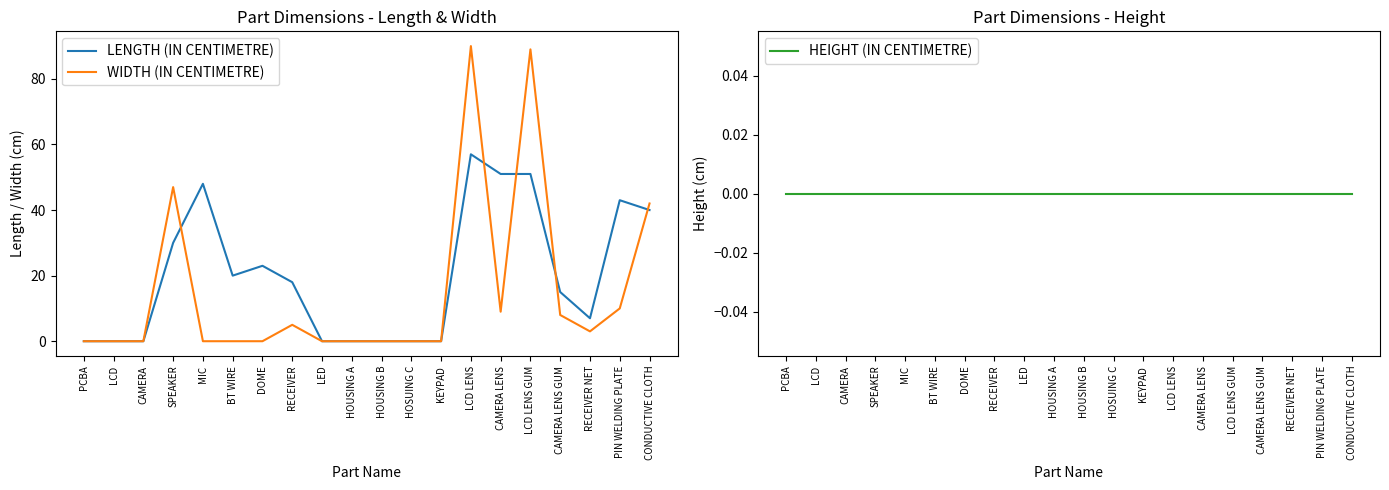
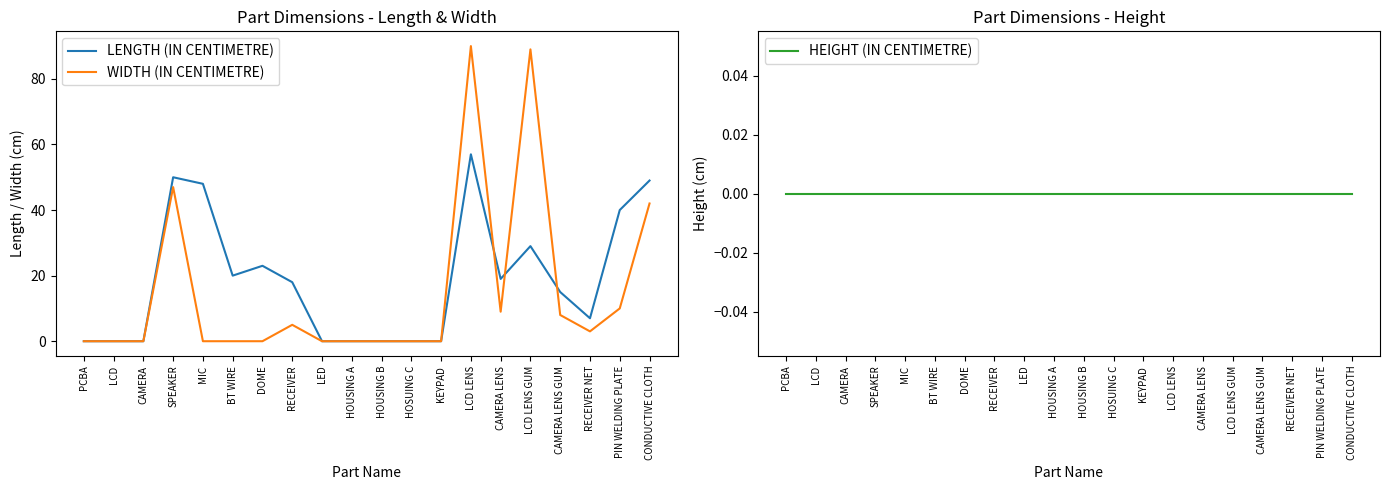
Part Dimensions - Length & Width, LENGTH (IN CENTIMETRE), SPEAKER: 30 -> 50
Part Dimensions - Length & Width, LENGTH (IN CENTIMETRE), CAMERA LENS: 51 -> 19
Part Dimensions - Length & Width, LENGTH (IN CENTIMETRE), LCD LENS GUM: 51 -> 29
Part Dimensions - Length & Width, LENGTH (IN CENTIMETRE), PIN WELDING PLATE: 43 -> 40
Part Dimensions - Length & Width, LENGTH (IN CENTIMETRE), CONDUCTIVE CLOTH: 40 -> 49
